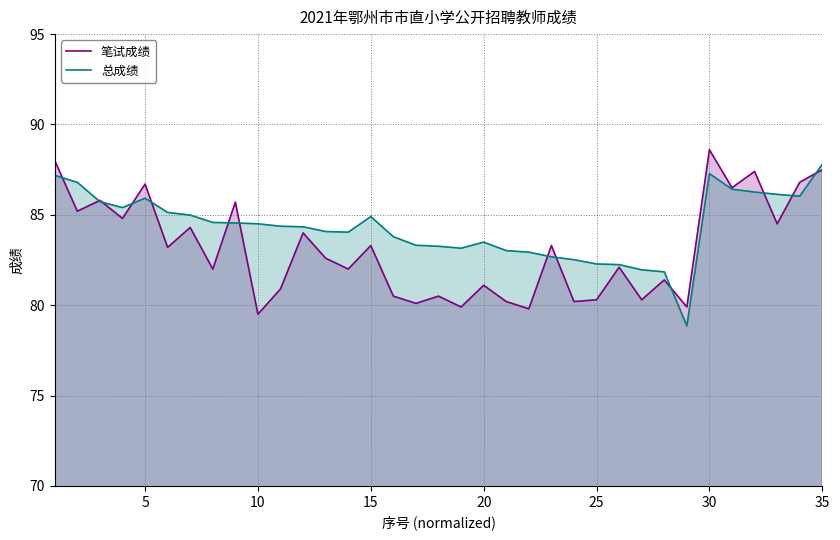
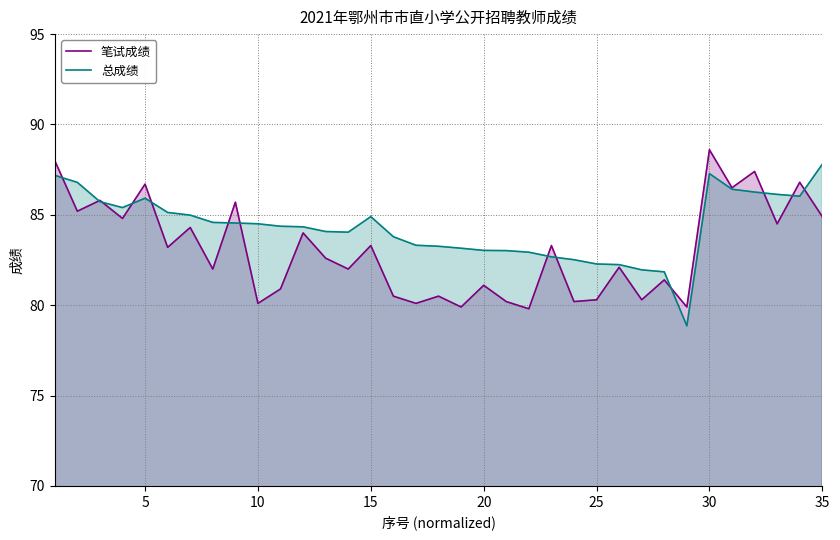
笔试成绩, 10: 79.5 -> 80.1
总成绩, 20: 83.5 -> 83.0
笔试成绩, 35: 87.5 -> 84.9
